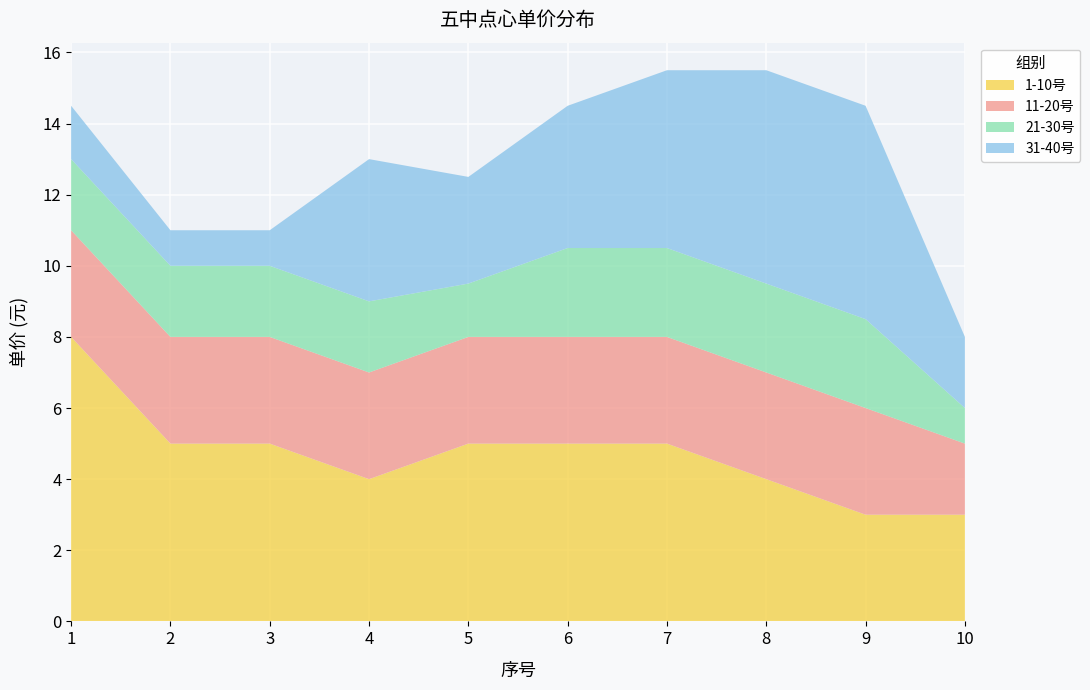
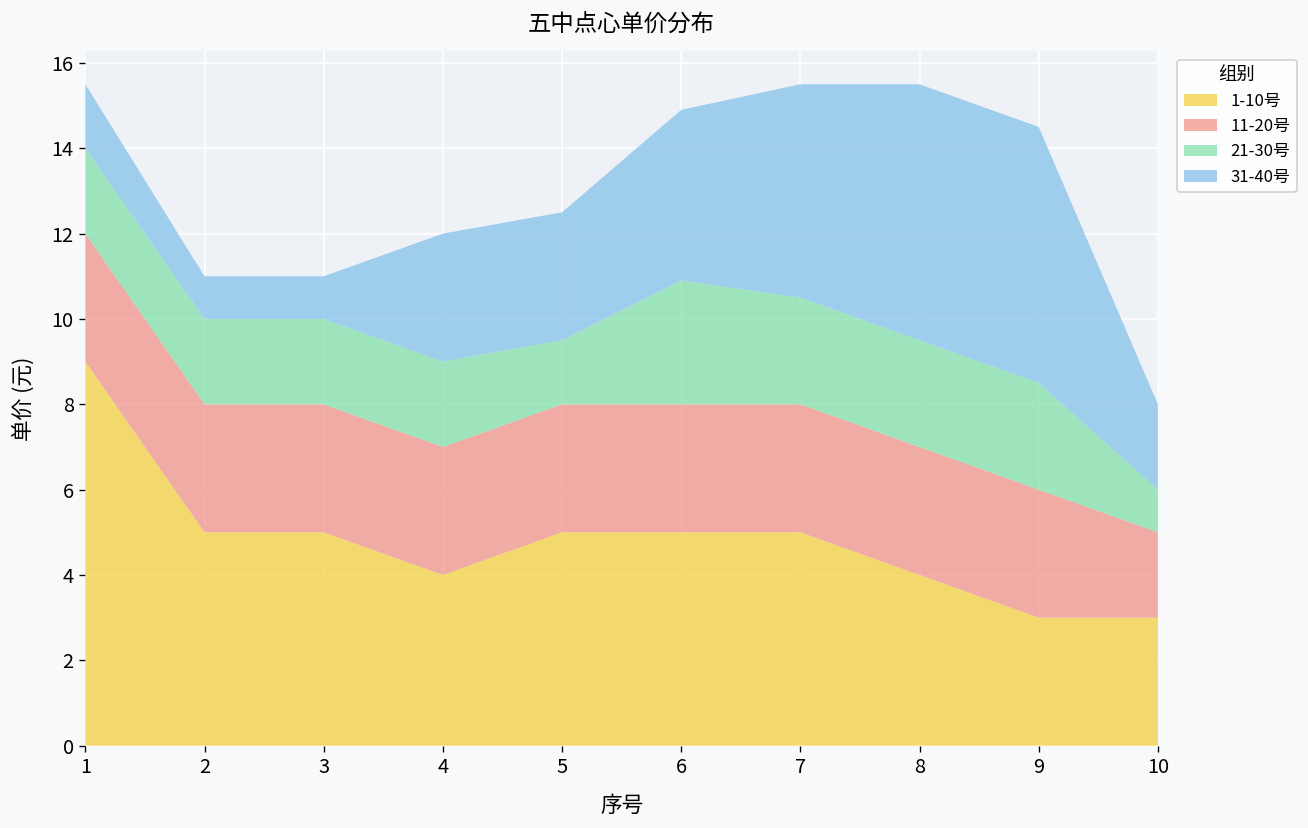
1-10号, 1: 8 -> 9
31-40号, 4: 4 -> 3
21-30号, 6: 2.5 -> 2.9
